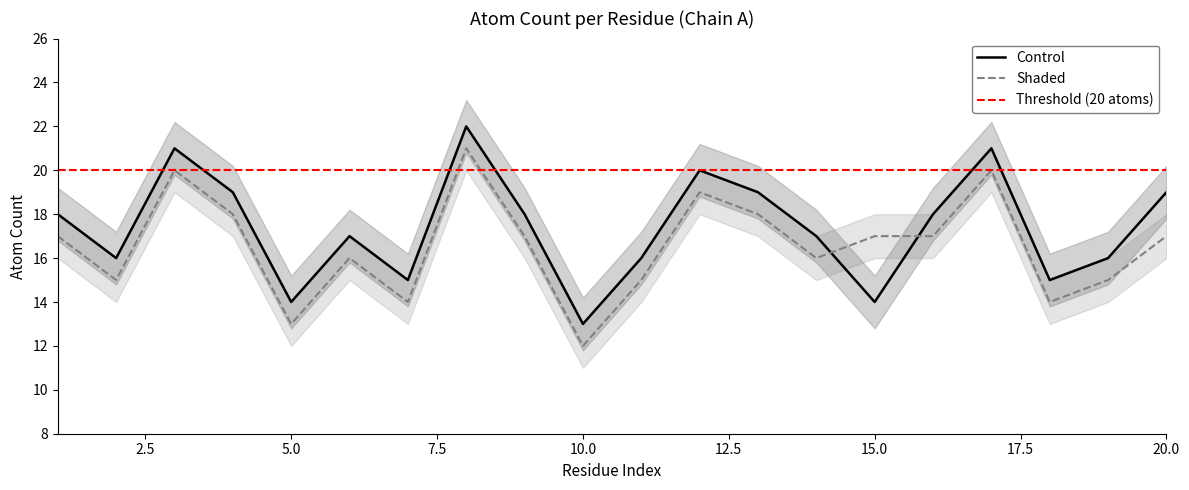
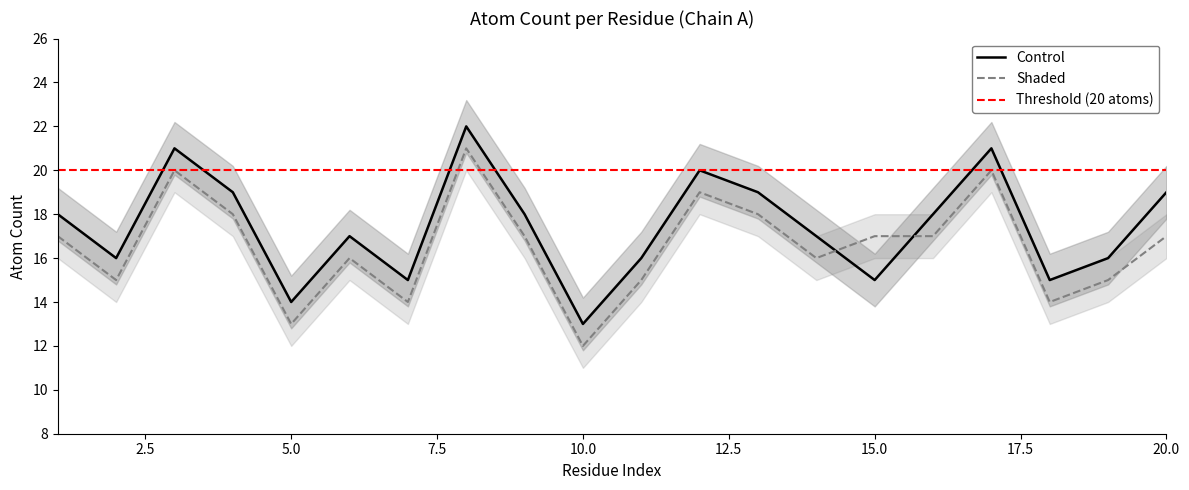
Control, 15.0: 14 -> 15
